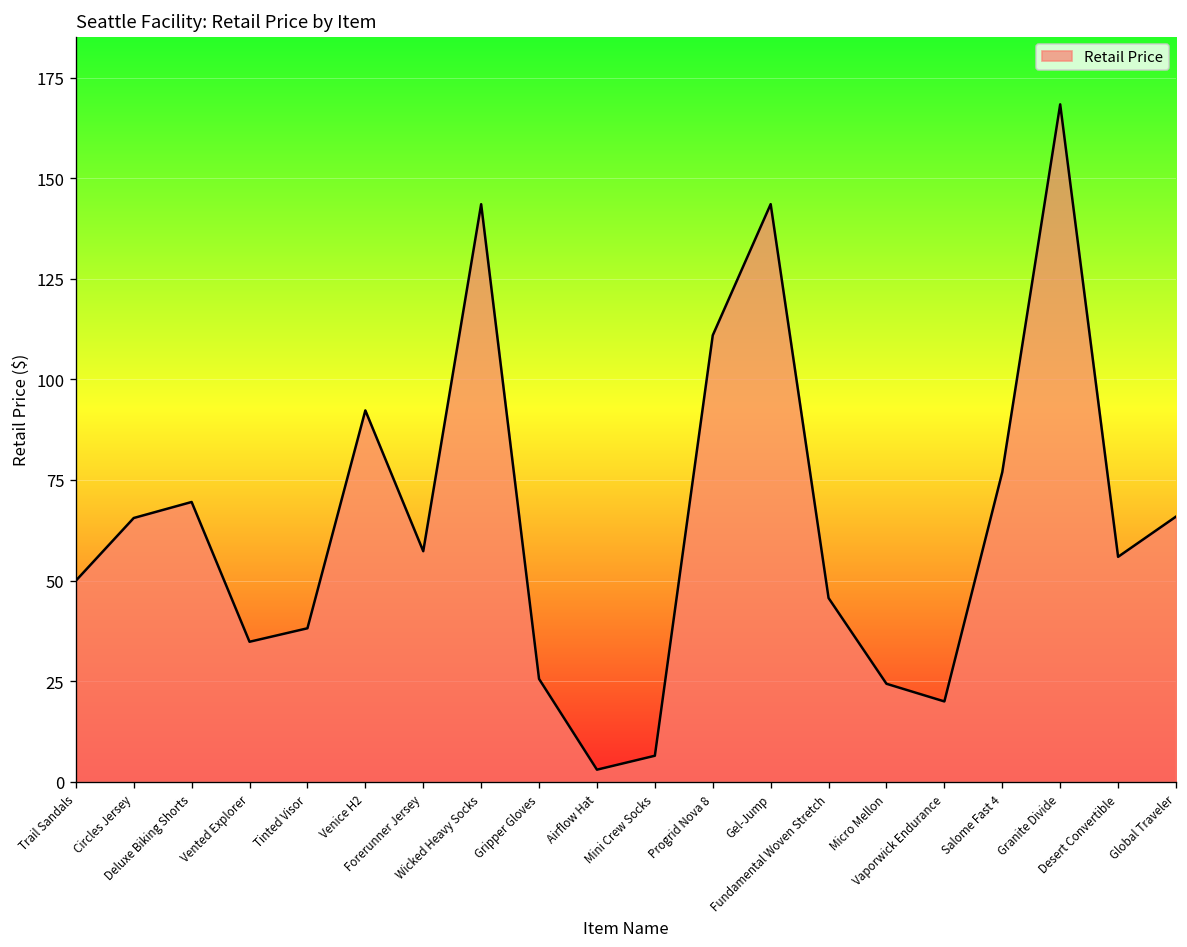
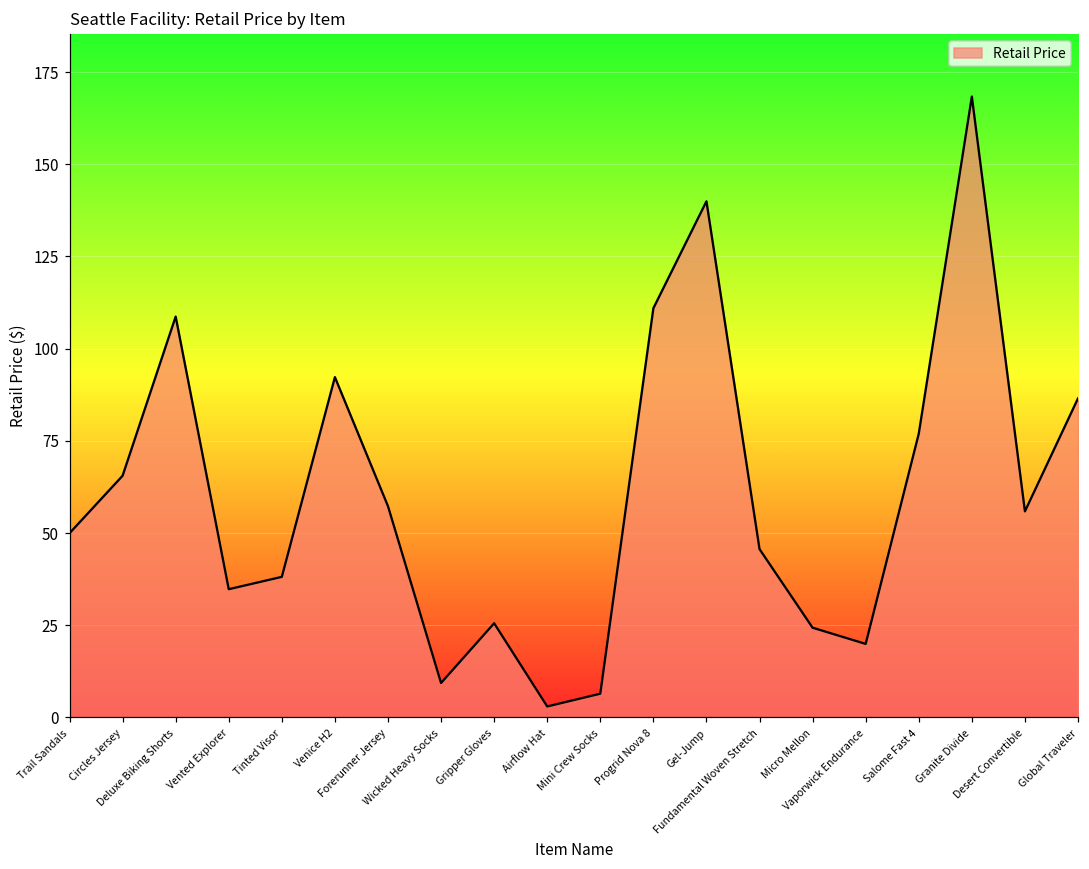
Deluxe Biking Shorts: 70 -> 109
Wicked Heavy Socks: 144 -> 9
Gel-Jump: 144 -> 140
Global Traveler: 66 -> 87
